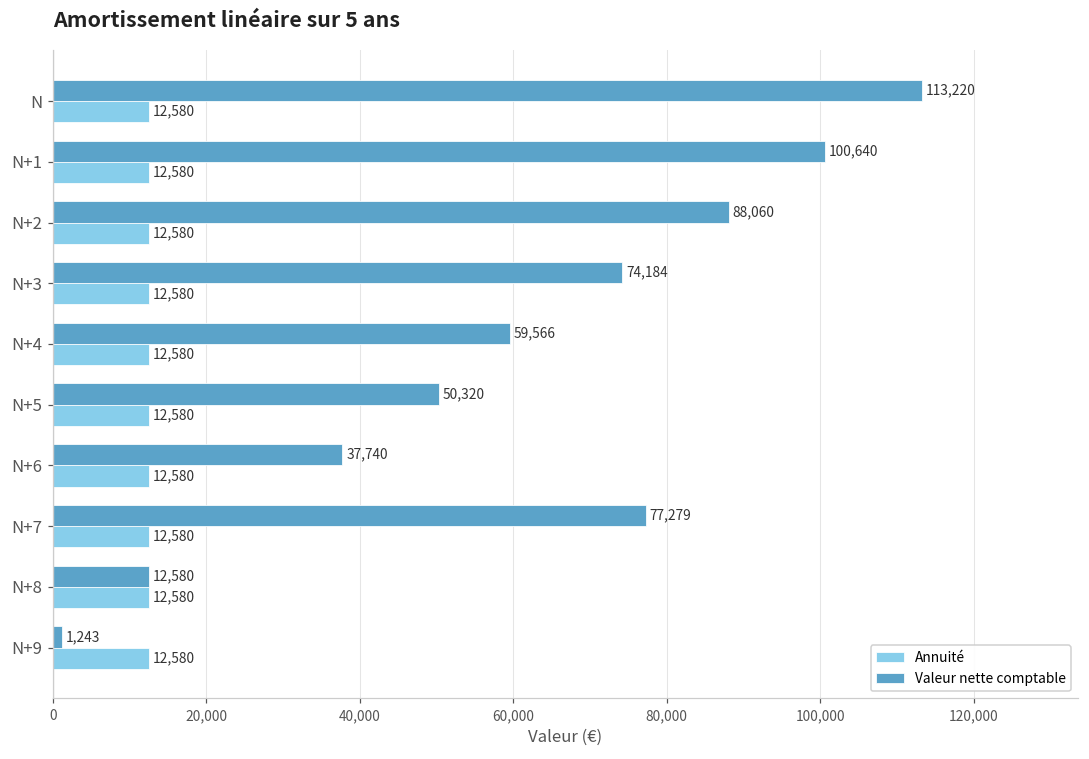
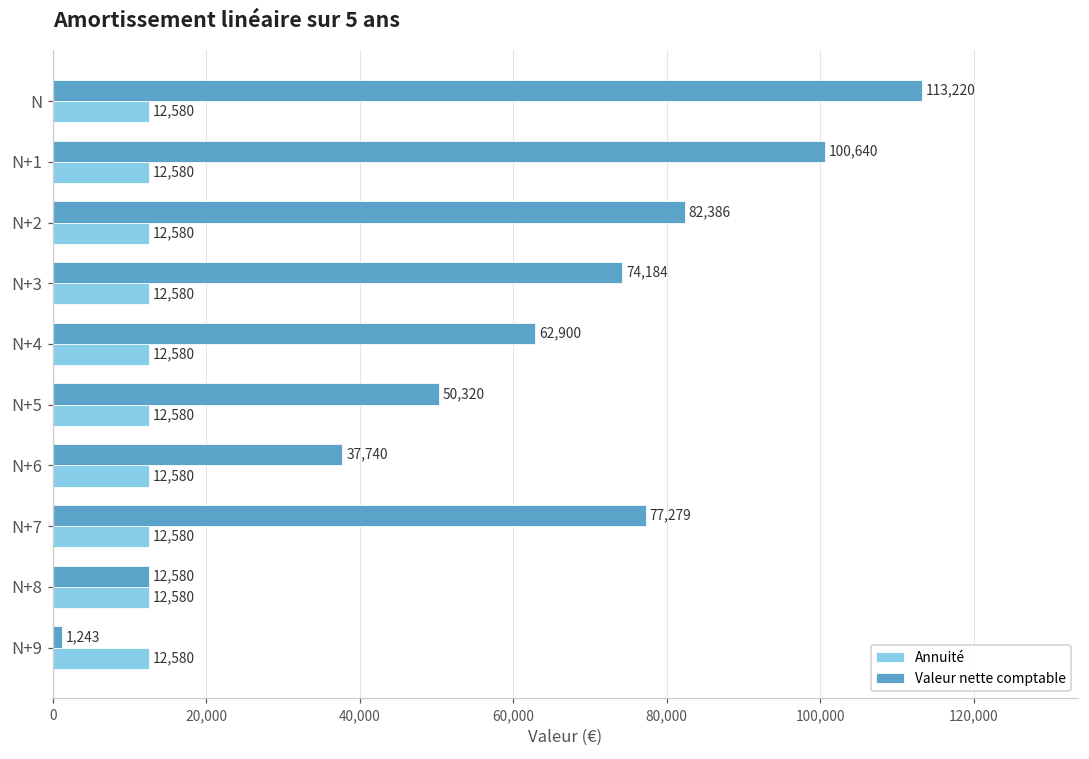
Valeur nette comptable, N+2: 88,060 -> 82,386
Valeur nette comptable, N+4: 59,566 -> 62,900
